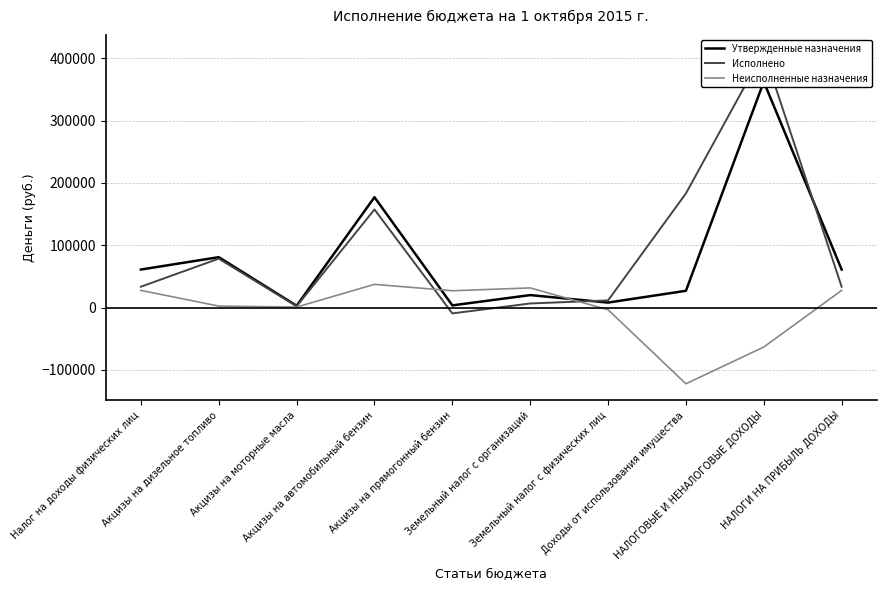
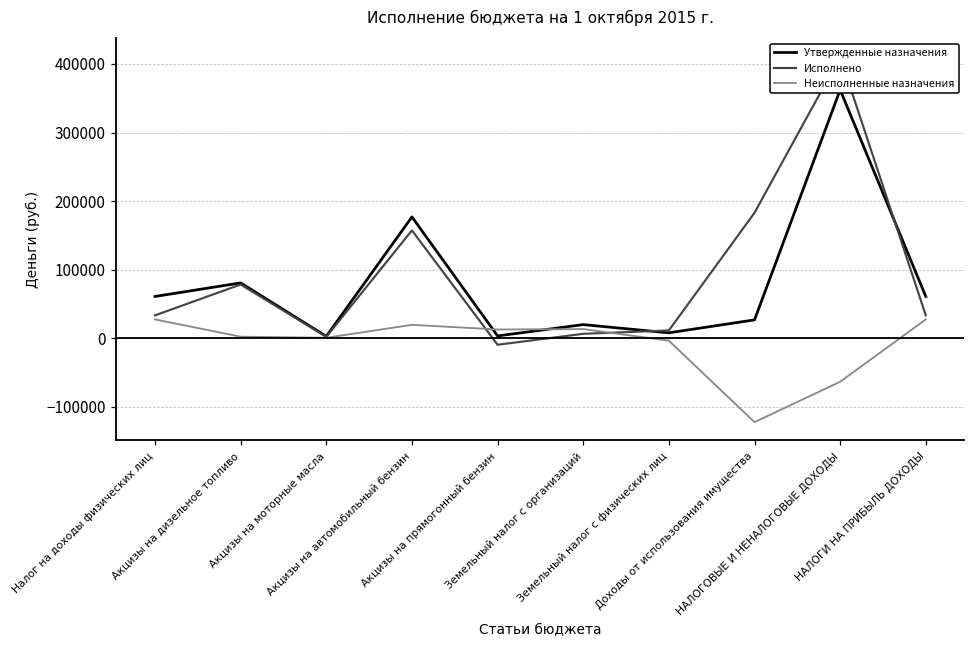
Неисполненные назначения, Акцизы на автомобильный бензин: 40000 -> 20000
Неисполненные назначения, Акцизы на прямогонный бензин: 30000 -> 10000
Неисполненные назначения, Земельный налог с организаций: 30000 -> 10000
